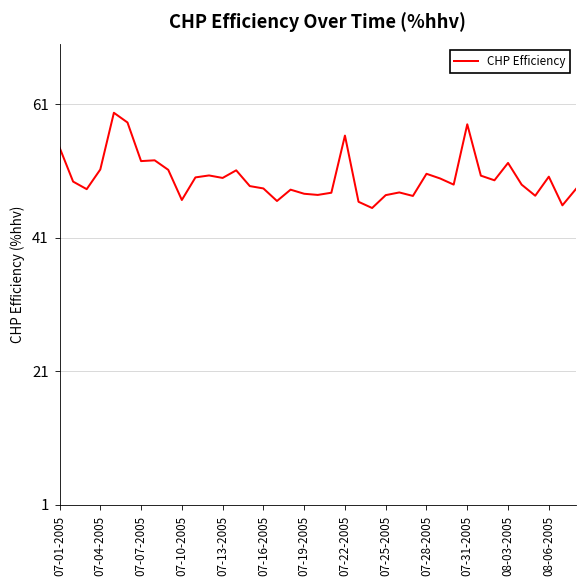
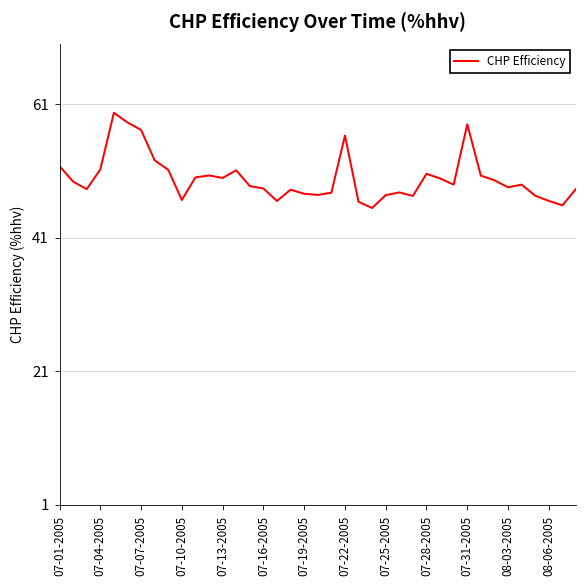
07-01-2005: 55 -> 52
07-07-2005: 52 -> 57
08-03-2005: 52 -> 49
08-06-2005: 50 -> 47
